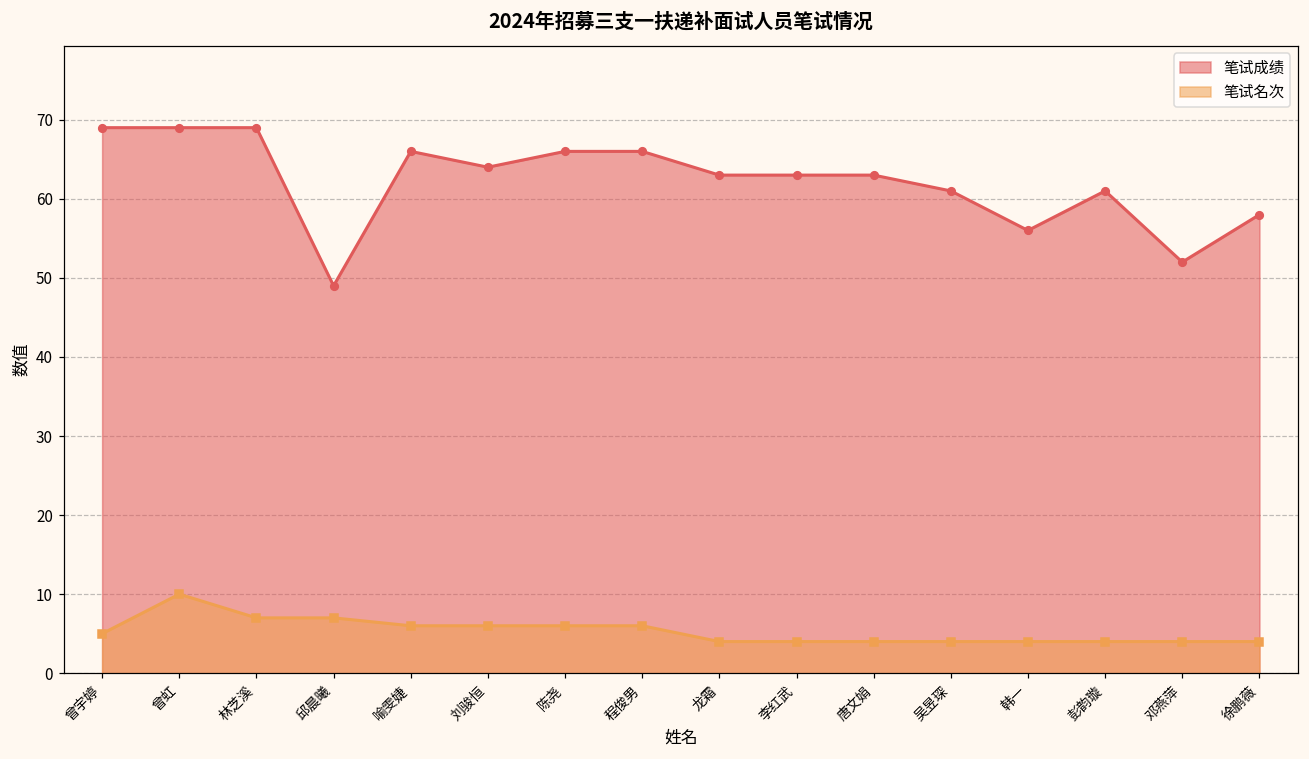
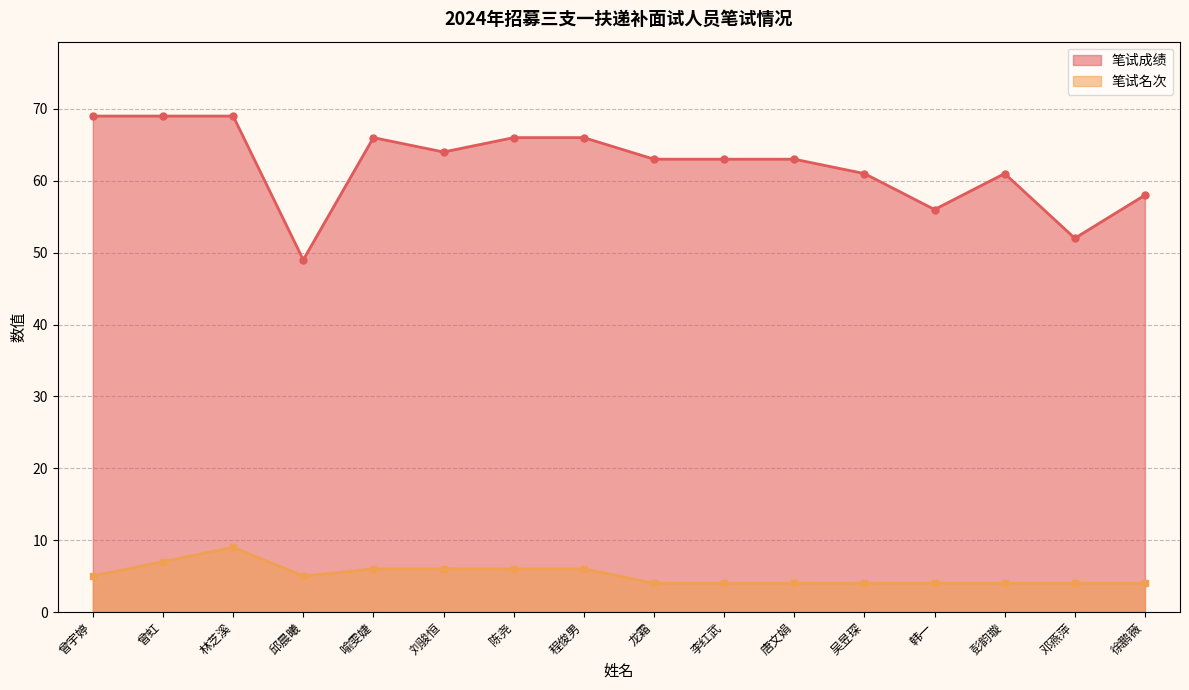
笔试名次, 曾虹: 10 -> 7
笔试名次, 林芝溪: 7 -> 9
笔试名次, 邱晨曦: 7 -> 5
